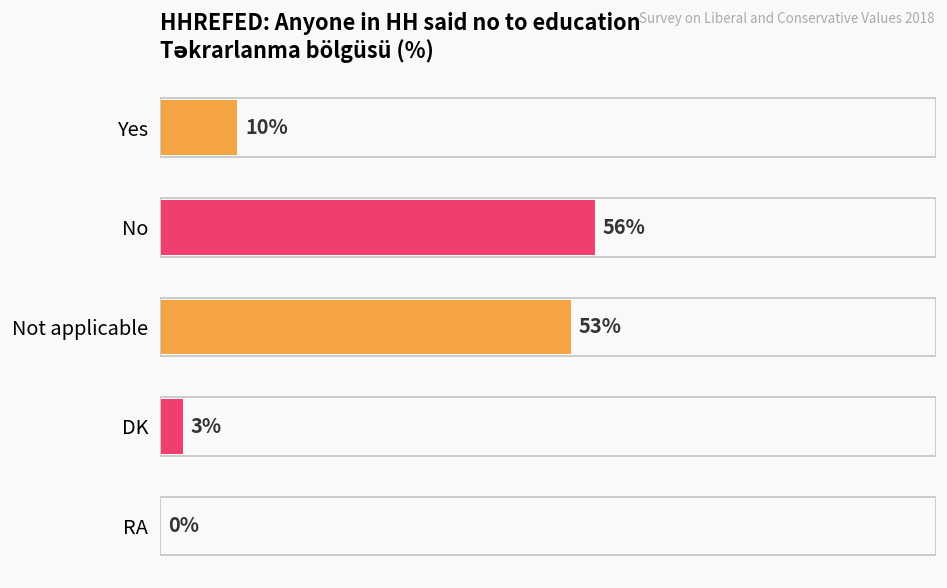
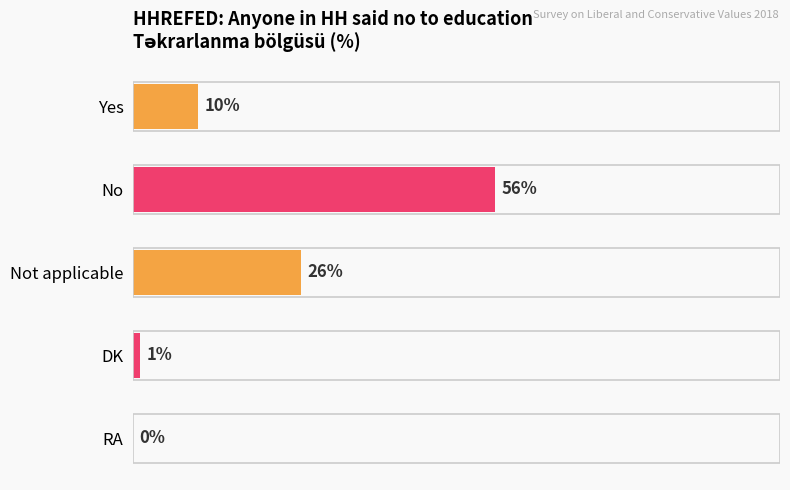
Not applicable: 53% -> 26%
DK: 3% -> 1%
